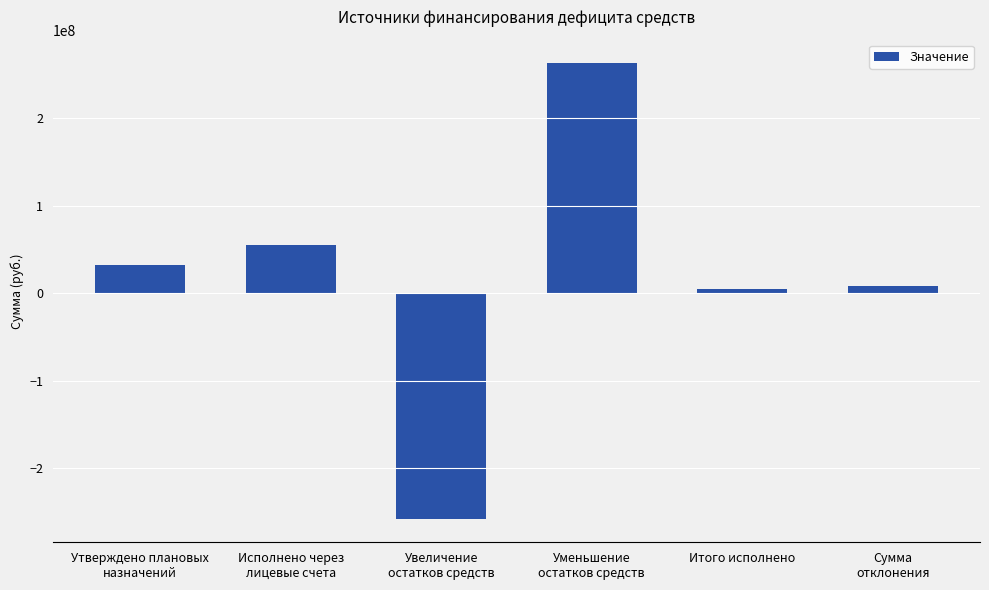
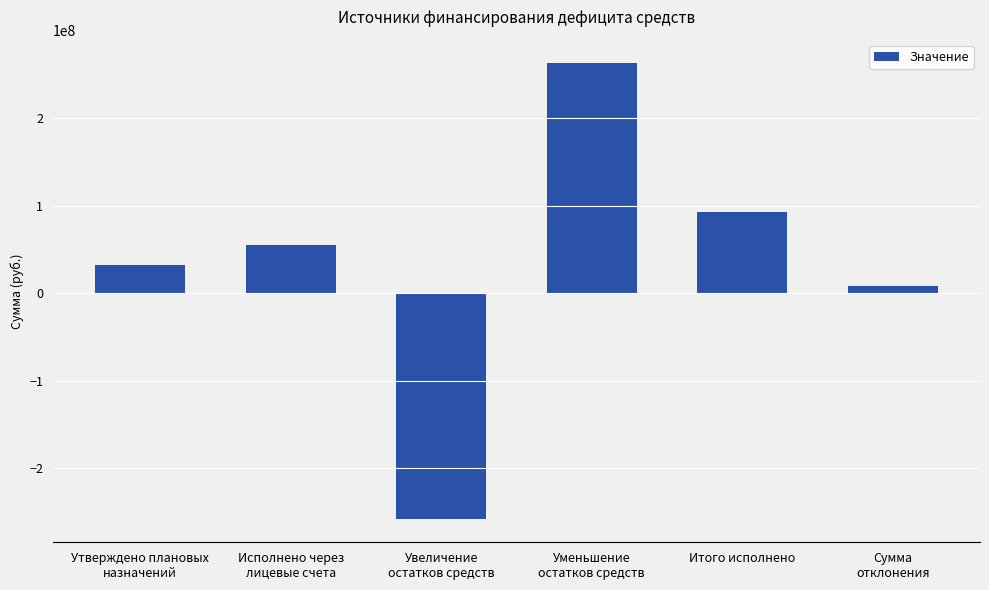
Итого исполнено: 10000000 -> 90000000
